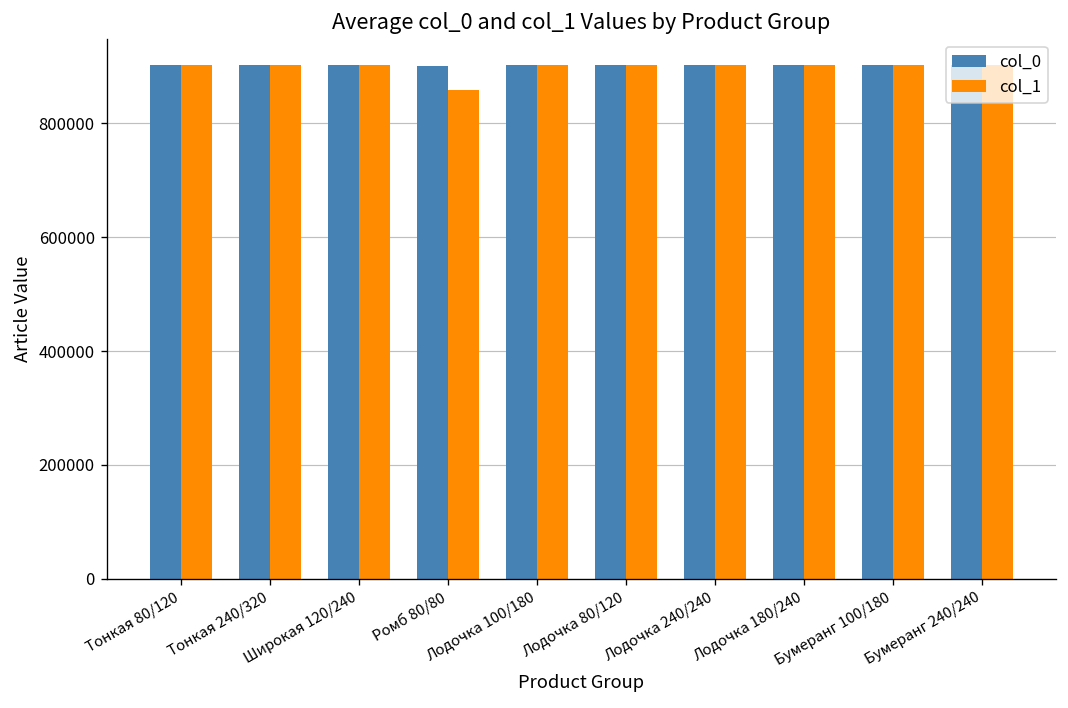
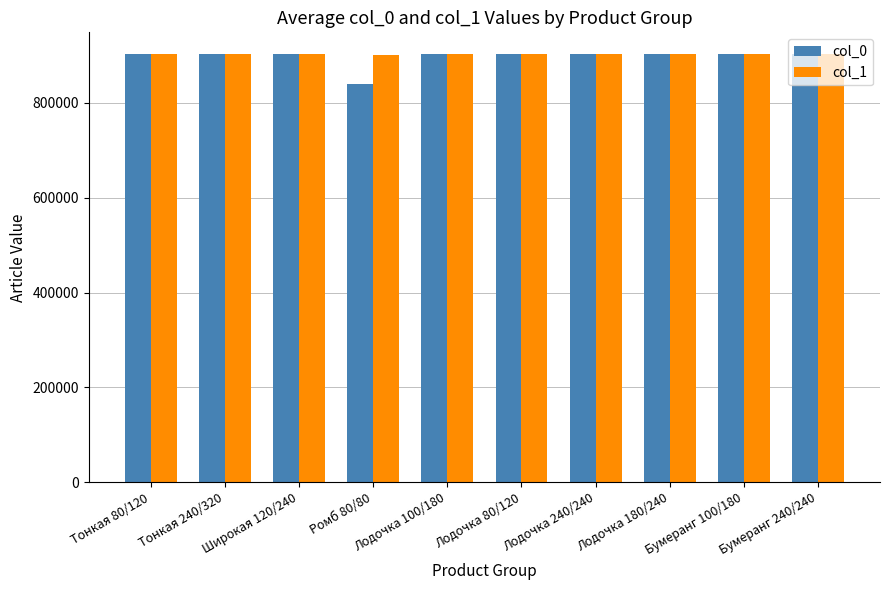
col_0, Ромб 80/80: 900000 -> 840000
col_1, Ромб 80/80: 860000 -> 900000
